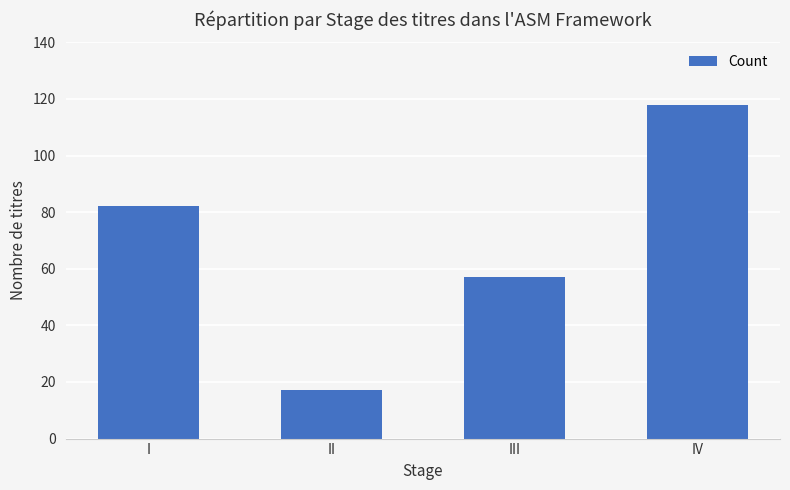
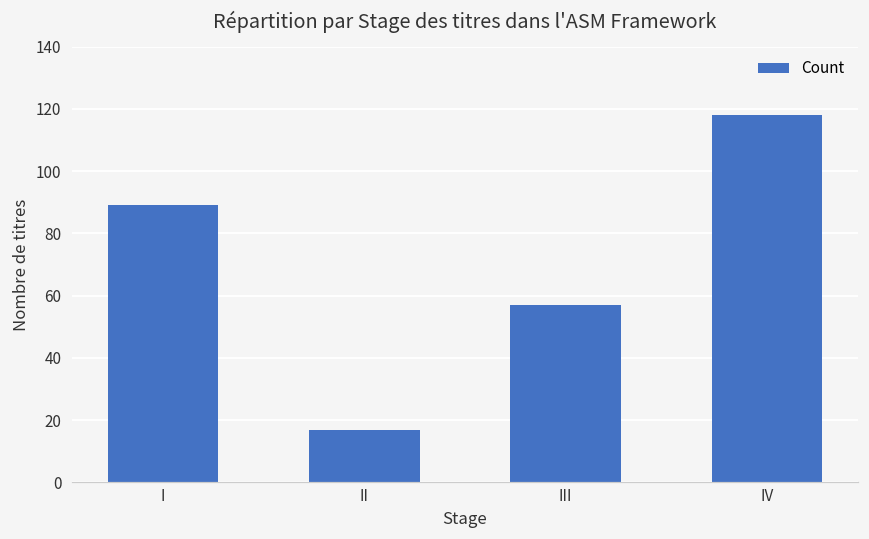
I: 82 -> 89
